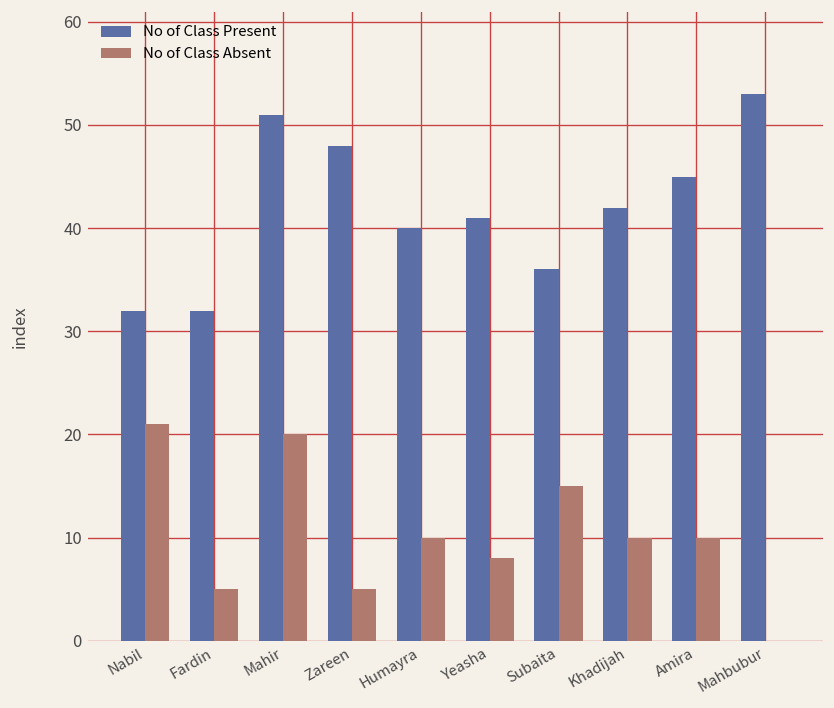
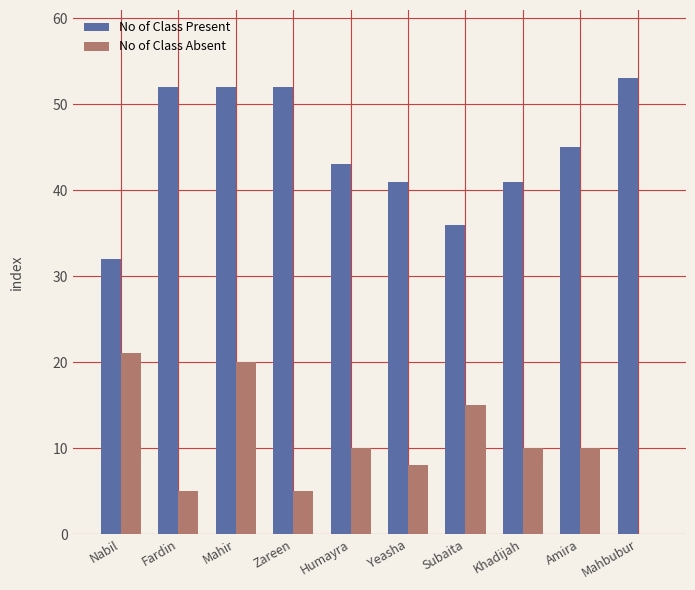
No of Class Present, Fardin: 32 -> 52
No of Class Present, Mahir: 51 -> 52
No of Class Present, Zareen: 48 -> 52
No of Class Present, Humayra: 40 -> 43
No of Class Present, Khadijah: 42 -> 41
